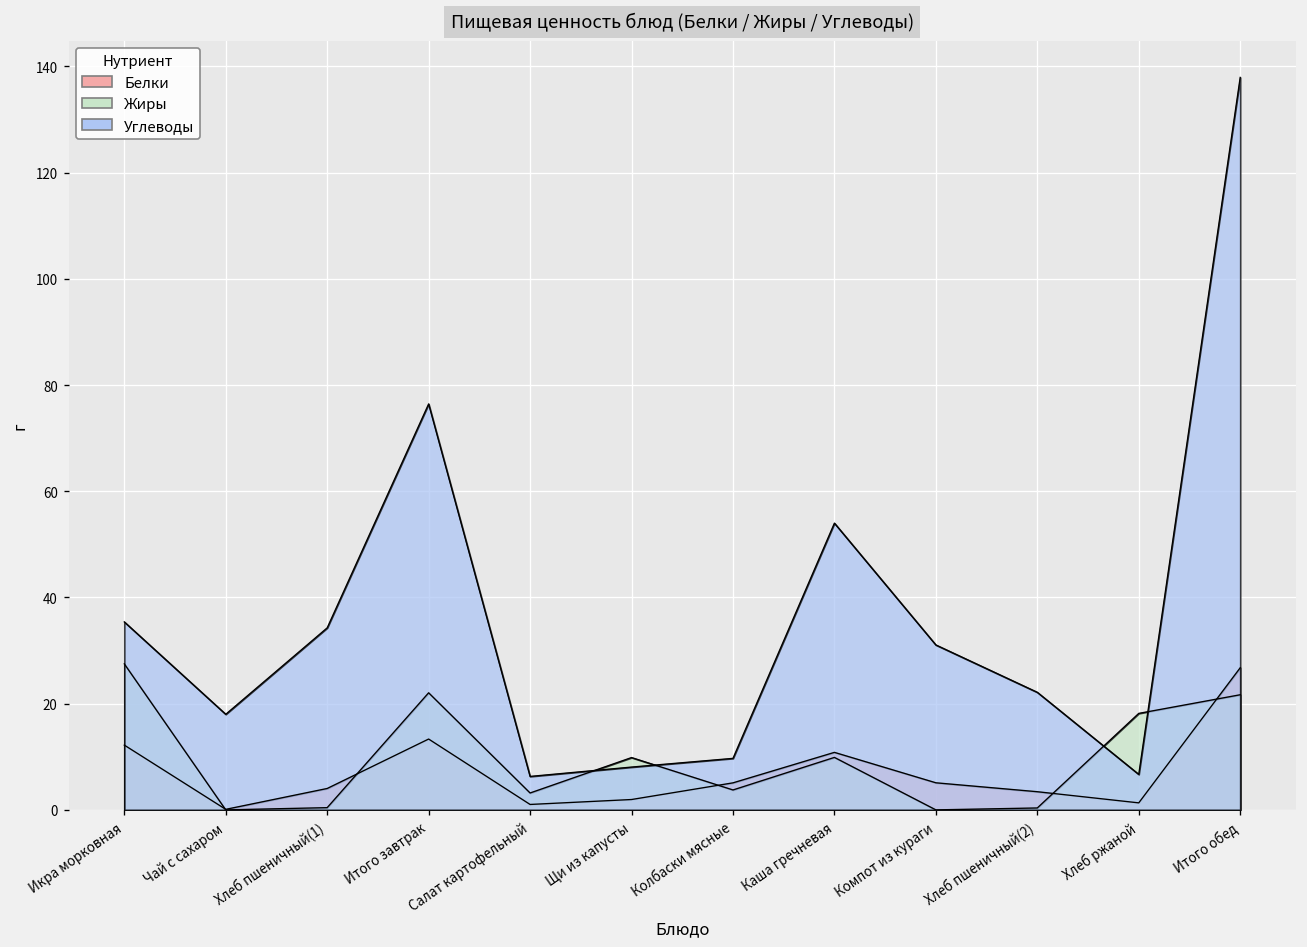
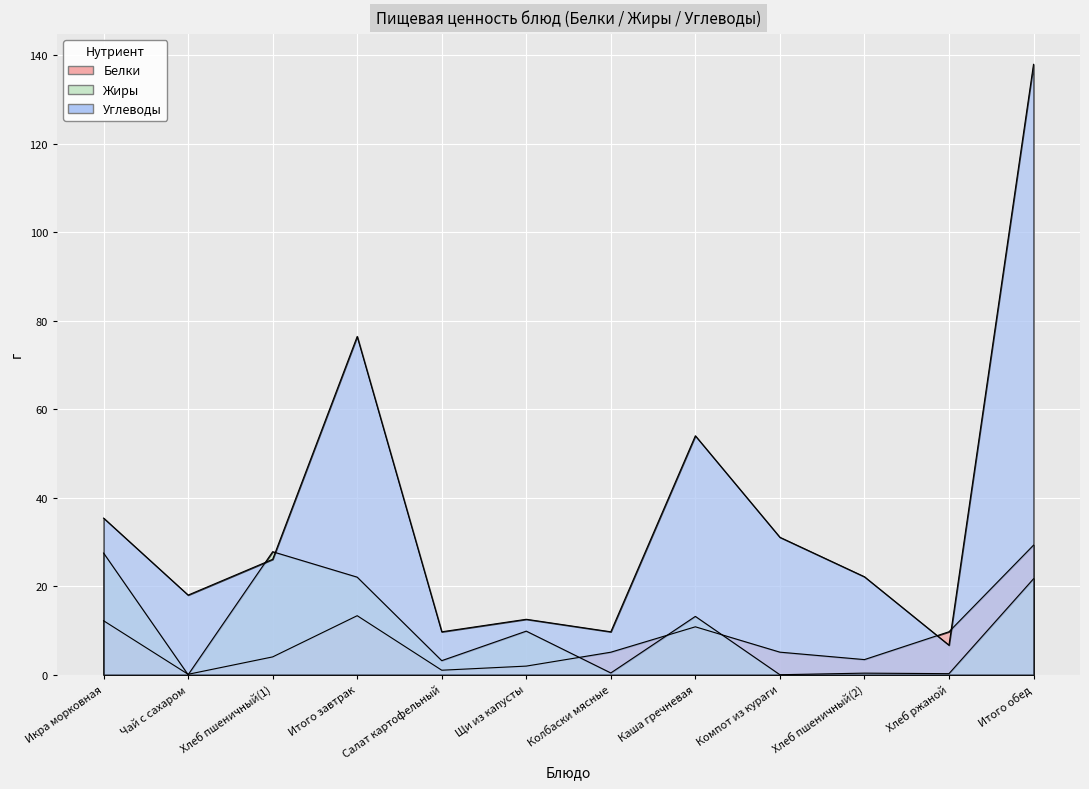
Жиры, Хлеб пшеничный(1): 0 -> 28
Углеводы, Хлеб пшеничный(1): 34 -> 26
Углеводы, Салат картофельный: 6 -> 10
Углеводы, Щи из капусты: 8 -> 13
Жиры, Колбаски мясные: 4 -> 0
Жиры, Каша гречневая: 10 -> 13
Белки, Хлеб ржаной: 1 -> 10
Жиры, Хлеб ржаной: 18 -> 0
Белки, Итого обед: 27 -> 29
